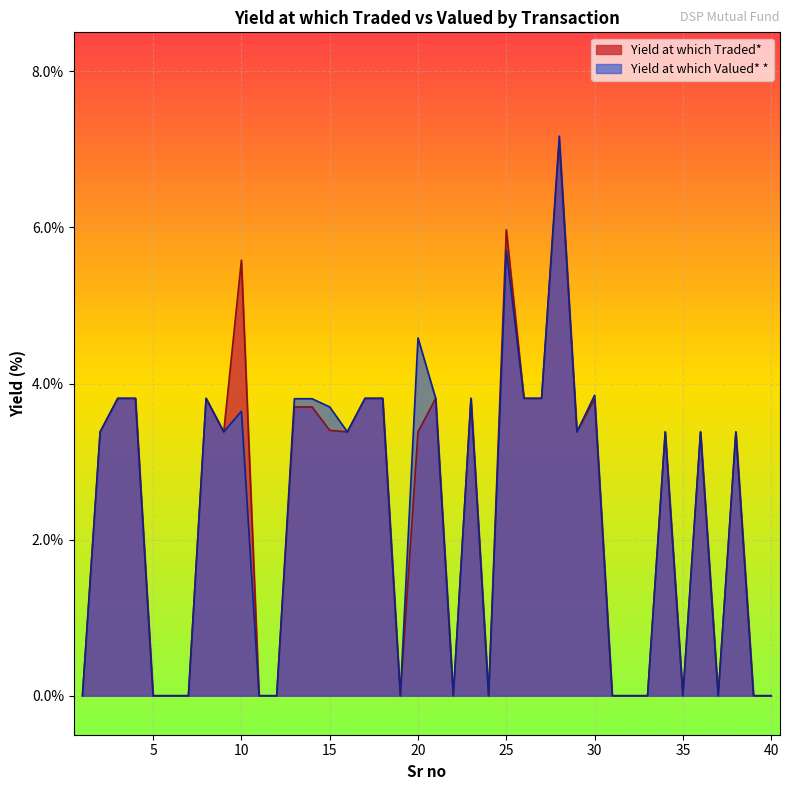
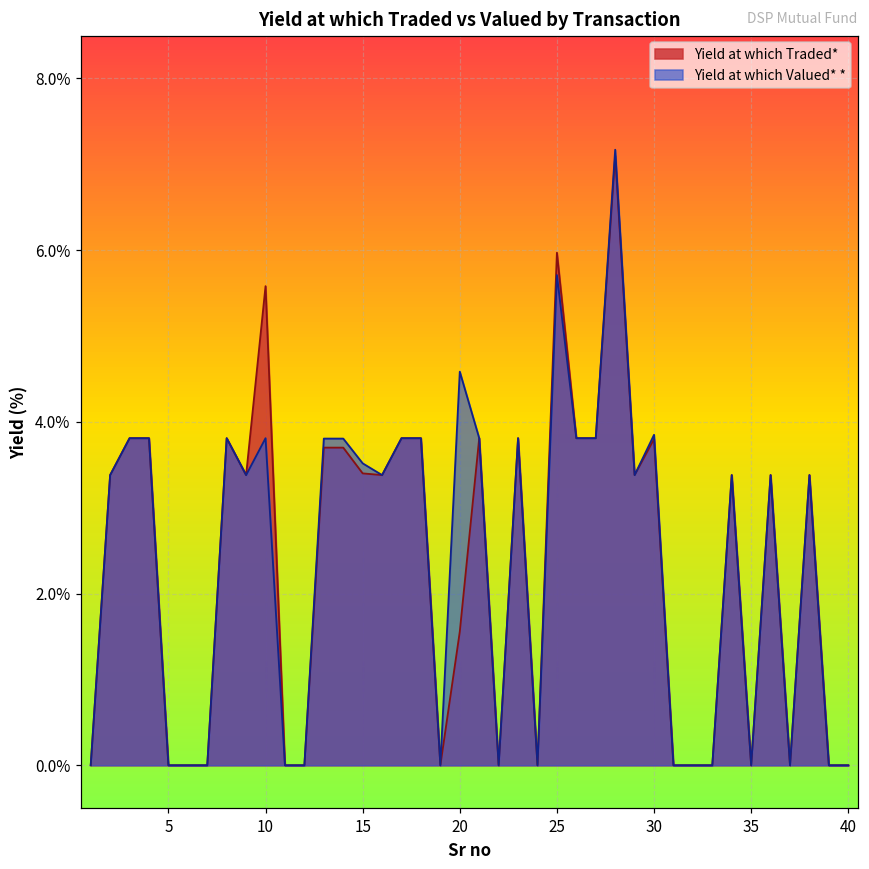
Yield at which Valued* *, 10: 3.6% -> 3.8%
Yield at which Valued* *, 15: 3.7% -> 3.5%
Yield at which Traded*, 20: 3.4% -> 1.6%
